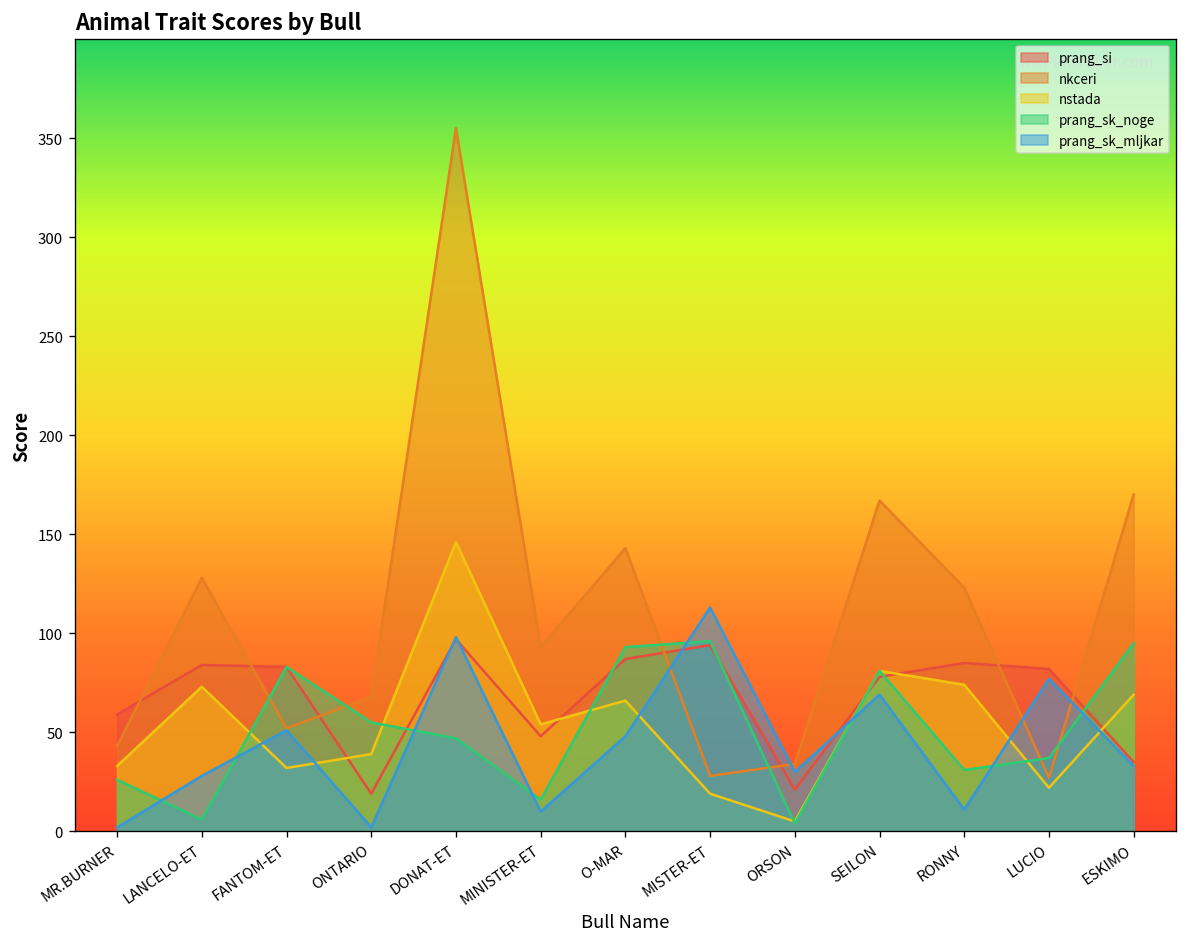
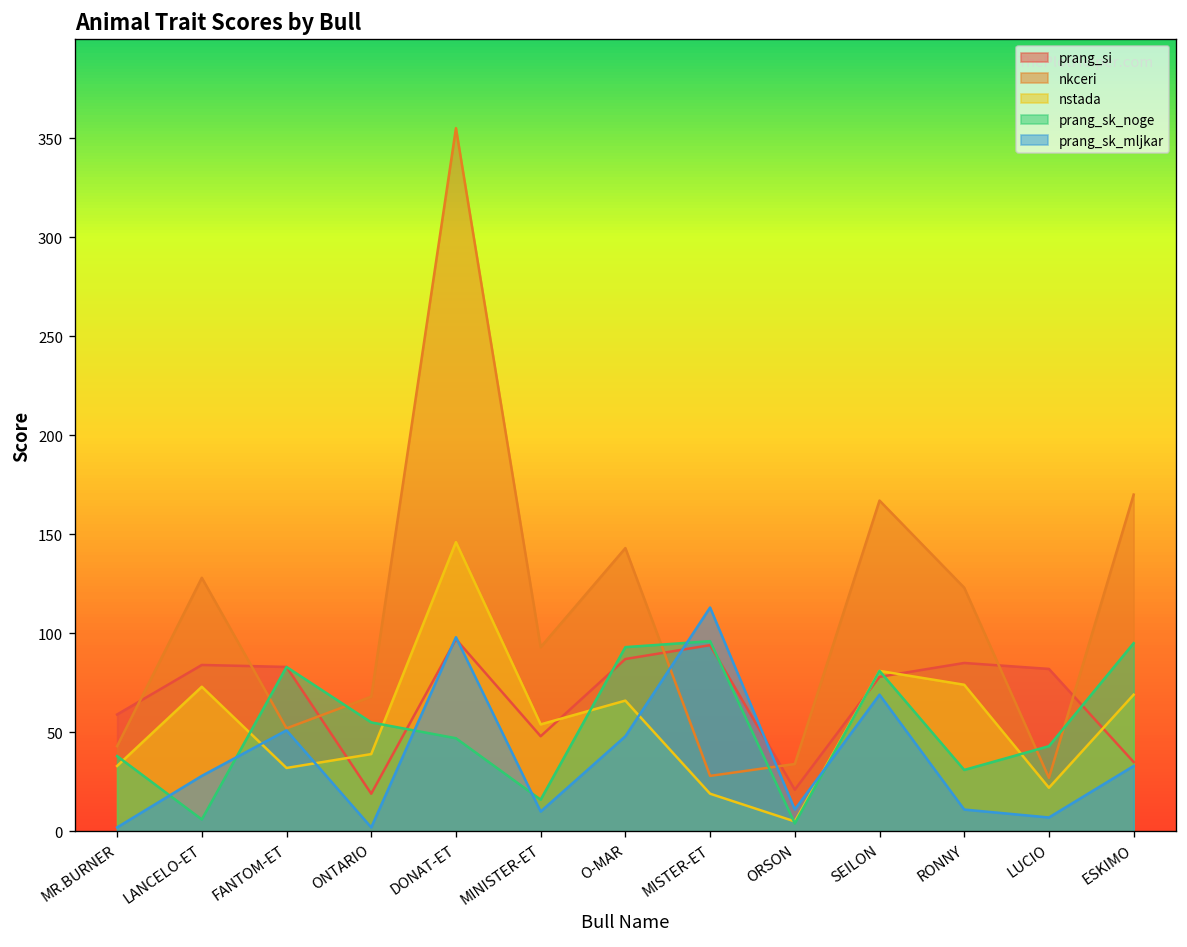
prang_sk_noge, MR.BURNER: 26 -> 38
prang_sk_mljkar, ORSON: 30 -> 11
prang_sk_noge, LUCIO: 37 -> 43
prang_sk_mljkar, LUCIO: 77 -> 7
